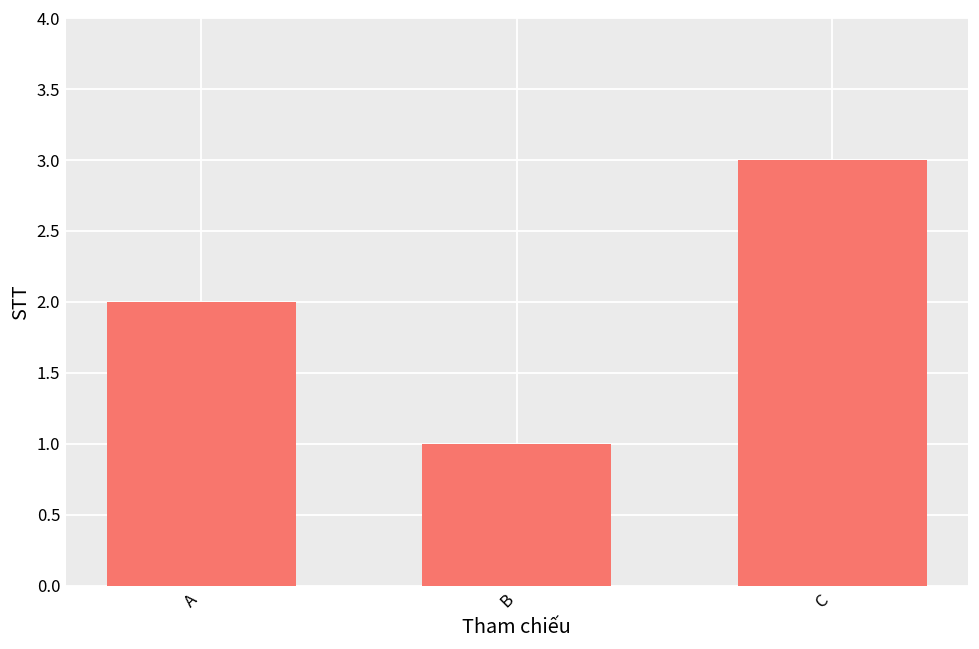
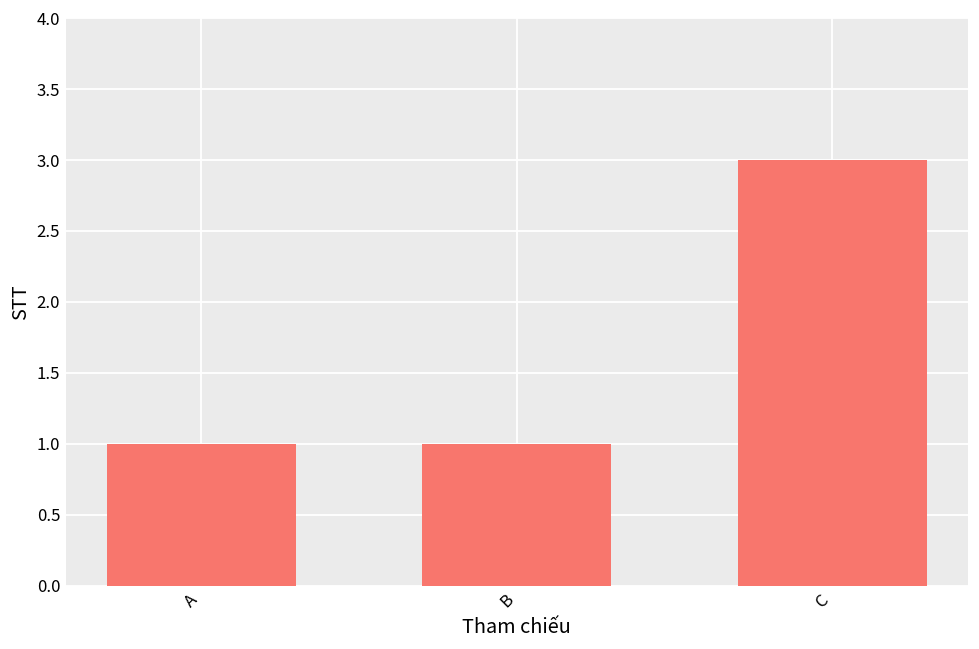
A: 2 -> 1
